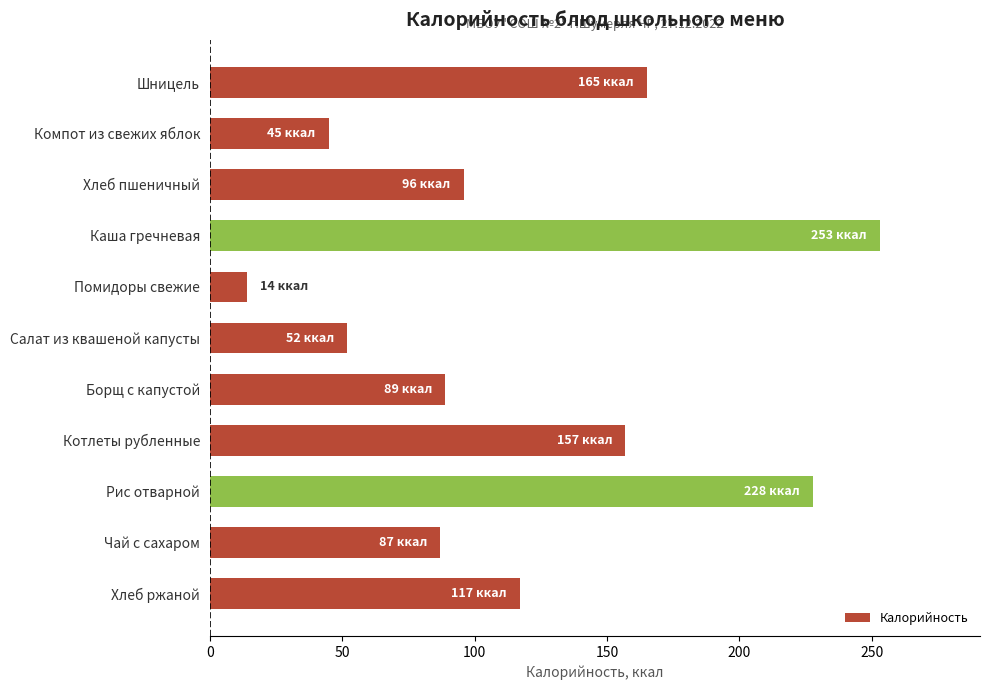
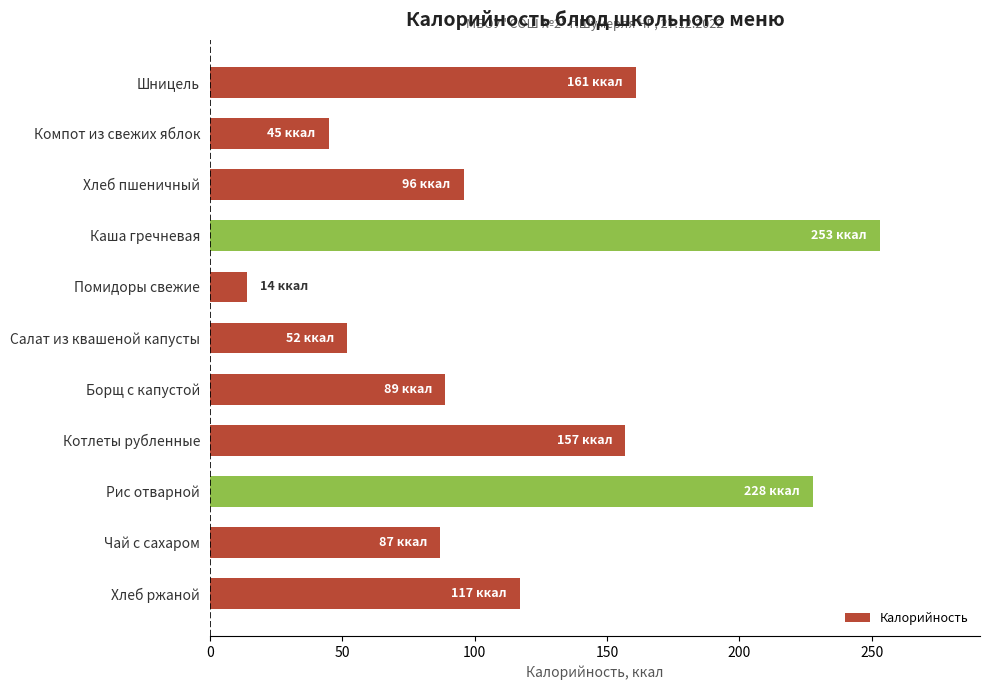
Шницель: 165 -> 161
